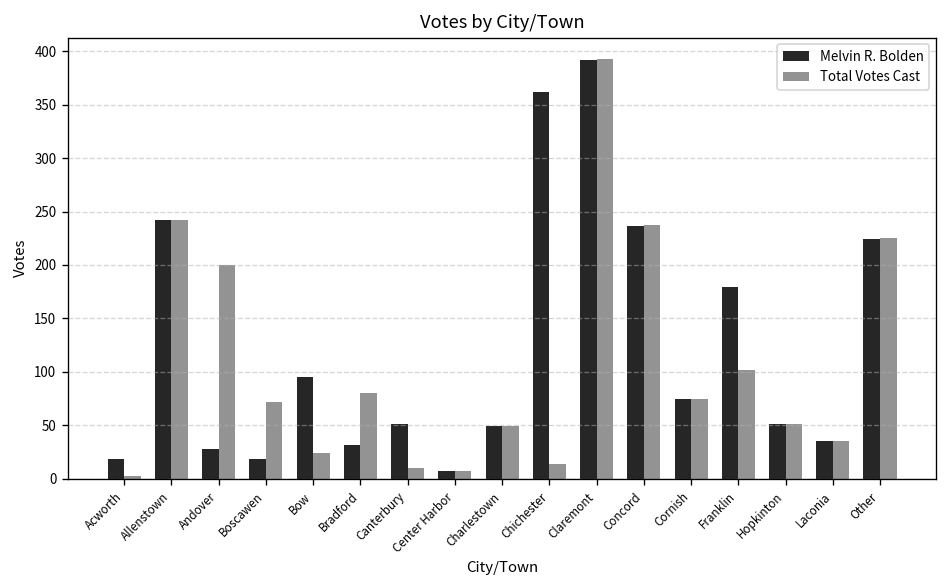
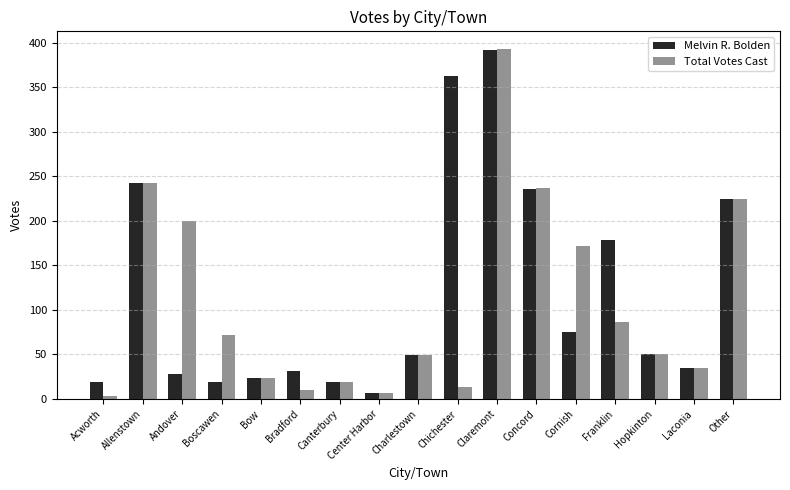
Melvin R. Bolden, Bow: 100 -> 20
Total Votes Cast, Bradford: 80 -> 10
Melvin R. Bolden, Canterbury: 50 -> 20
Total Votes Cast, Canterbury: 10 -> 20
Total Votes Cast, Cornish: 80 -> 170
Total Votes Cast, Franklin: 100 -> 90
